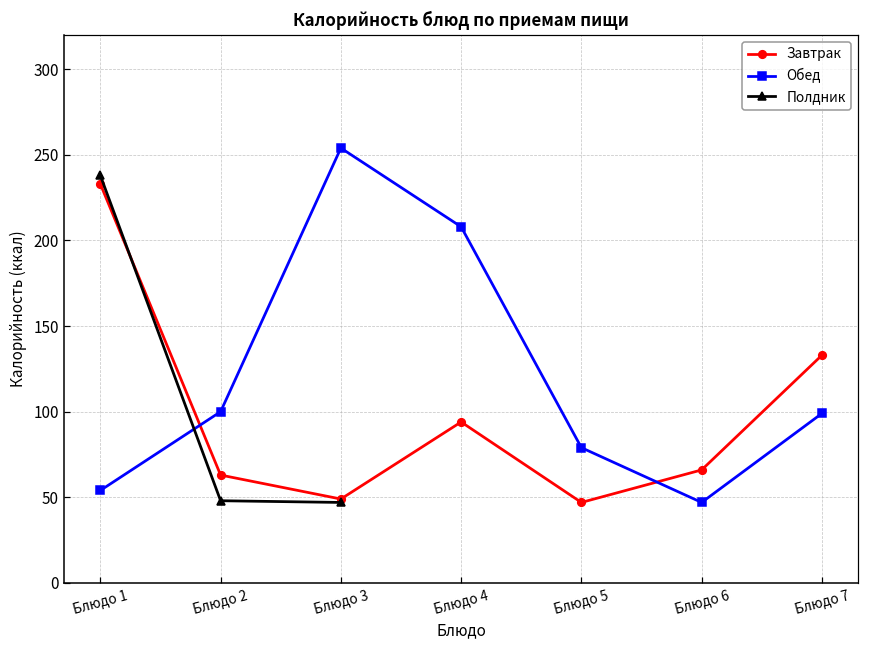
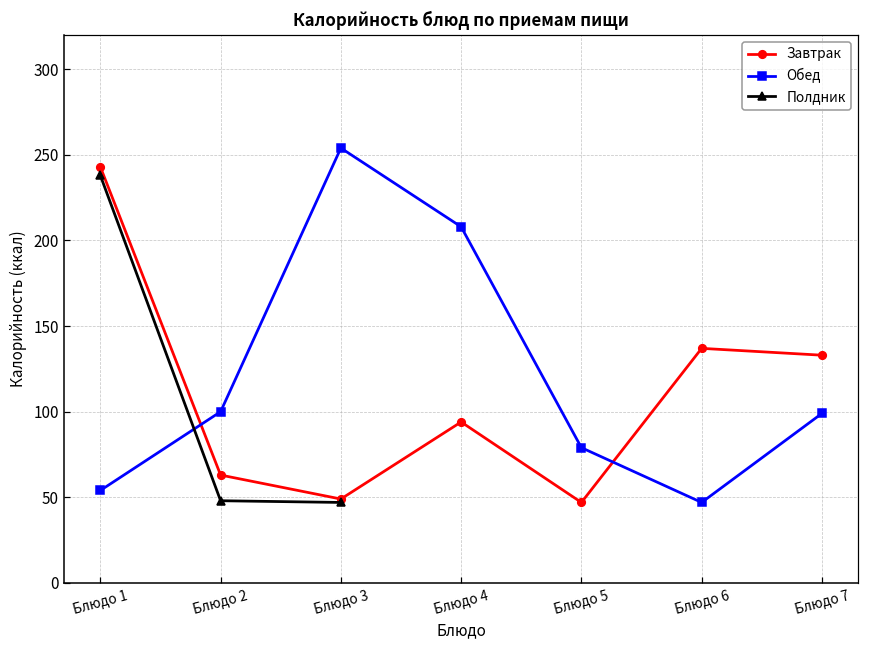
Завтрак, Блюдо 1: 233 -> 243
Завтрак, Блюдо 6: 66 -> 137
